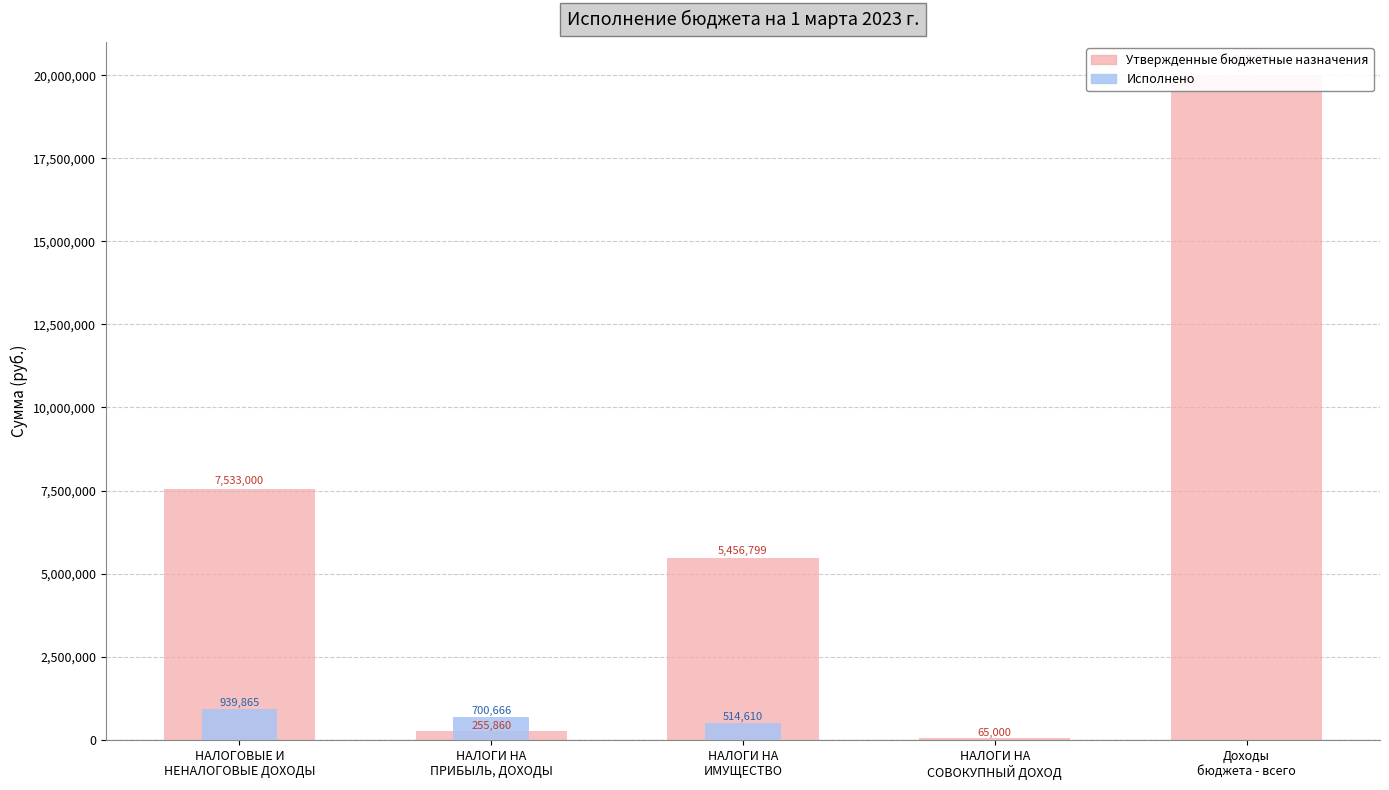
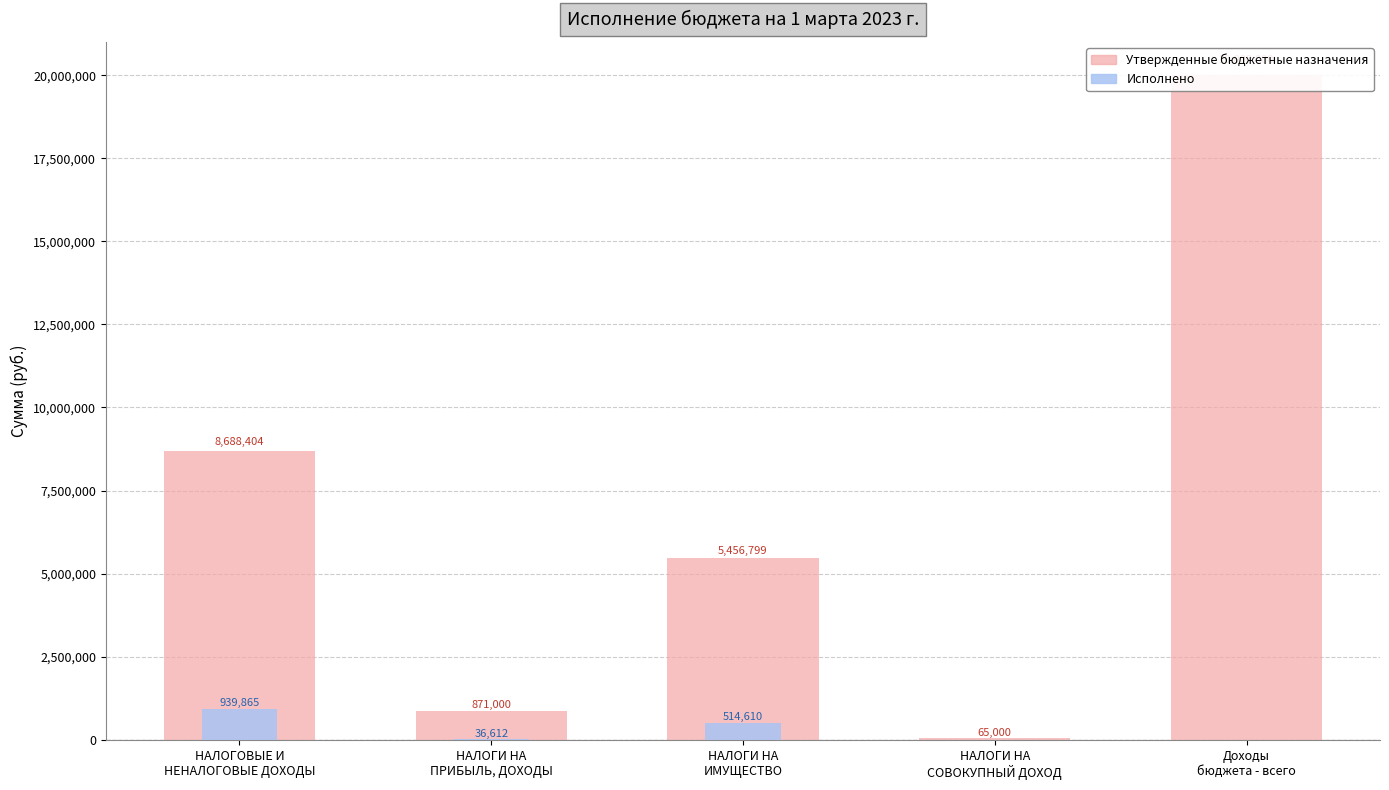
Утвержденные бюджетные назначения, НАЛОГОВЫЕ И НЕНАЛОГОВЫЕ ДОХОДЫ: 7,533,000 -> 8,688,404
Утвержденные бюджетные назначения, НАЛОГИ НА ПРИБЫЛЬ, ДОХОДЫ: 255,860 -> 871,000
Исполнено, НАЛОГИ НА ПРИБЫЛЬ, ДОХОДЫ: 700,666 -> 36,612
